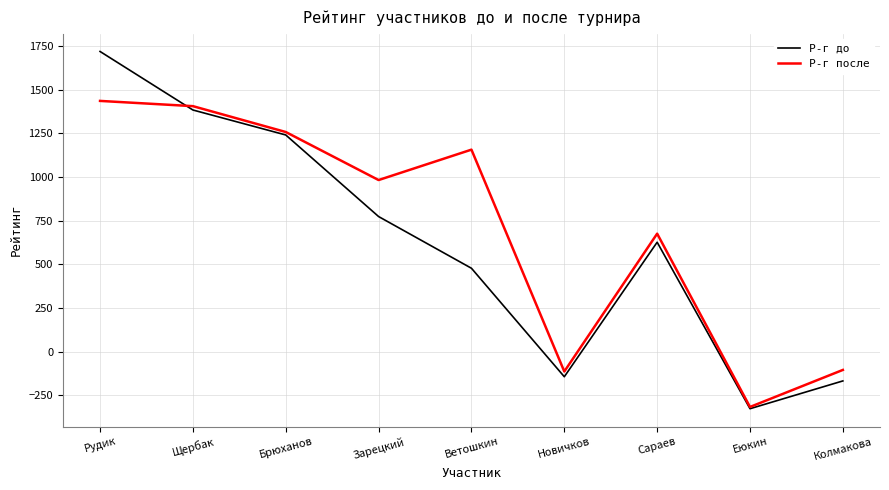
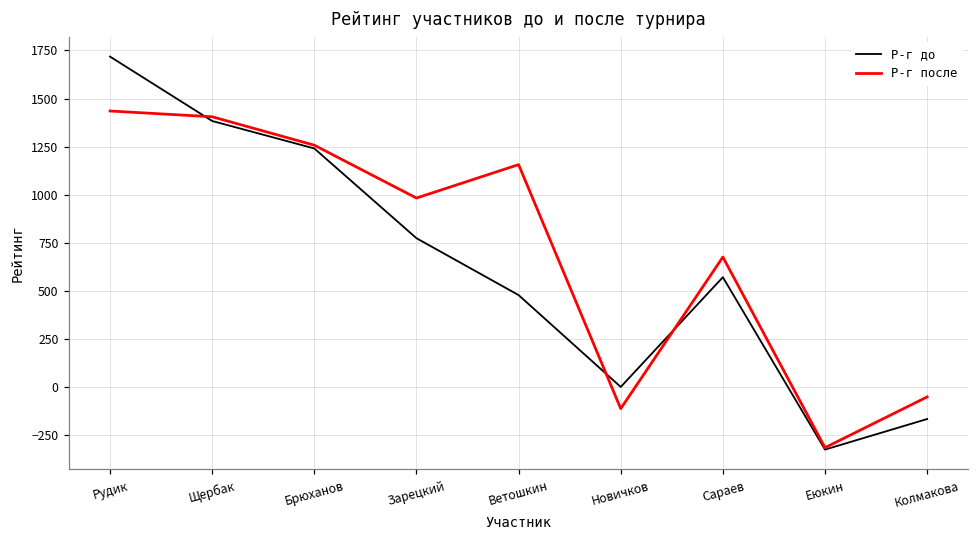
Р-г до, Новичков: -140 -> 0
Р-г до, Сараев: 630 -> 570
Р-г после, Колмакова: -110 -> -50
